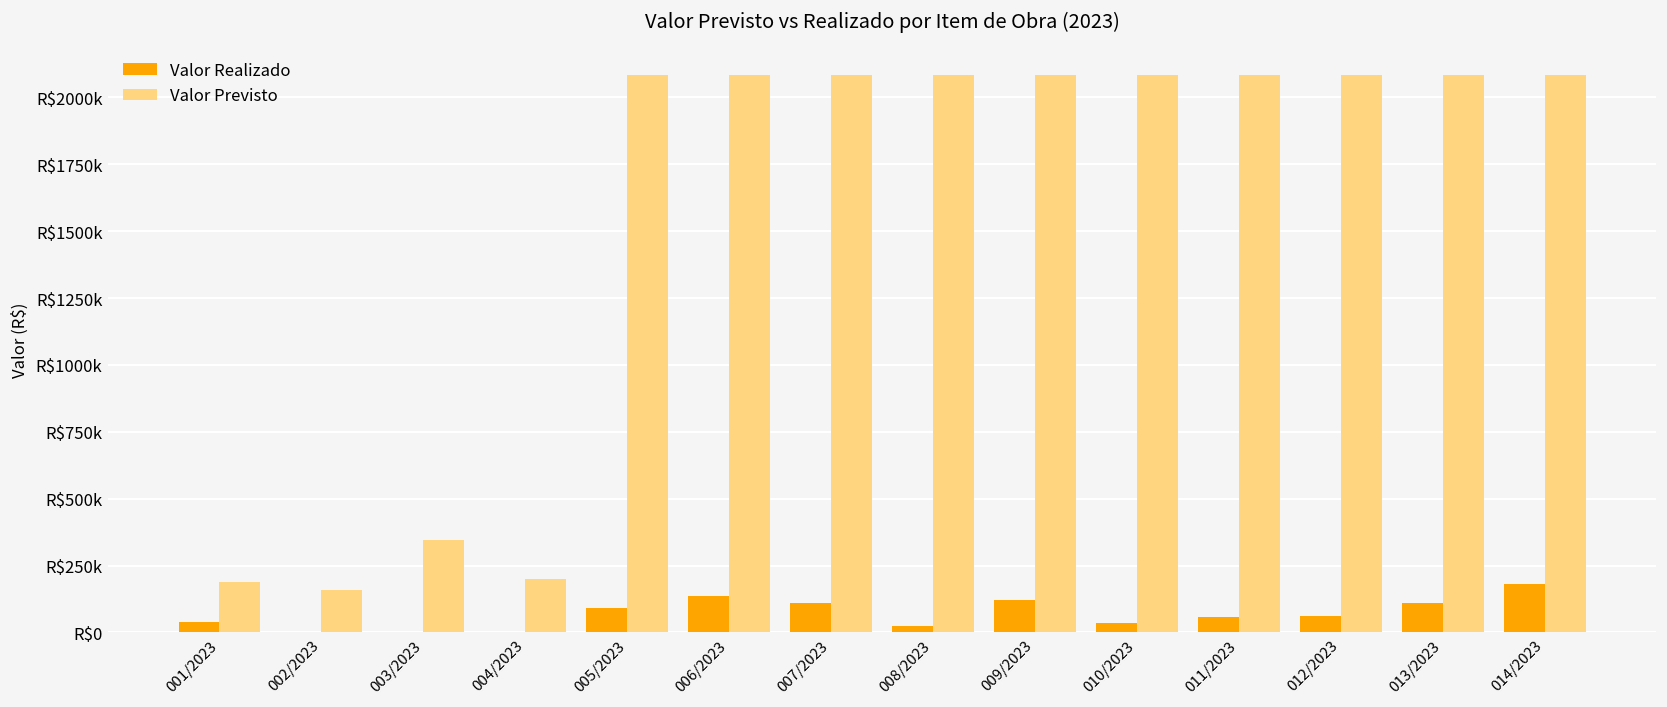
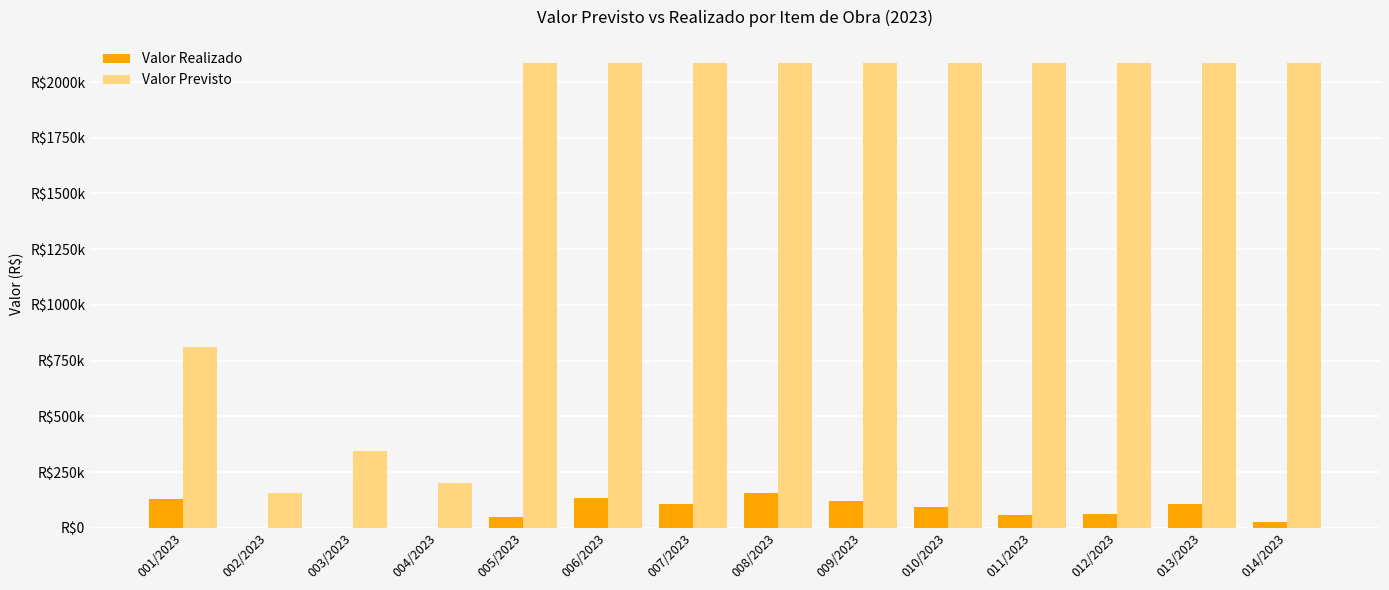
Valor Realizado, 001/2023: R$40000 -> R$130000
Valor Previsto, 001/2023: R$190000 -> R$810000
Valor Realizado, 005/2023: R$90000 -> R$50000
Valor Realizado, 008/2023: R$20000 -> R$160000
Valor Realizado, 010/2023: R$30000 -> R$90000
Valor Realizado, 014/2023: R$180000 -> R$30000
